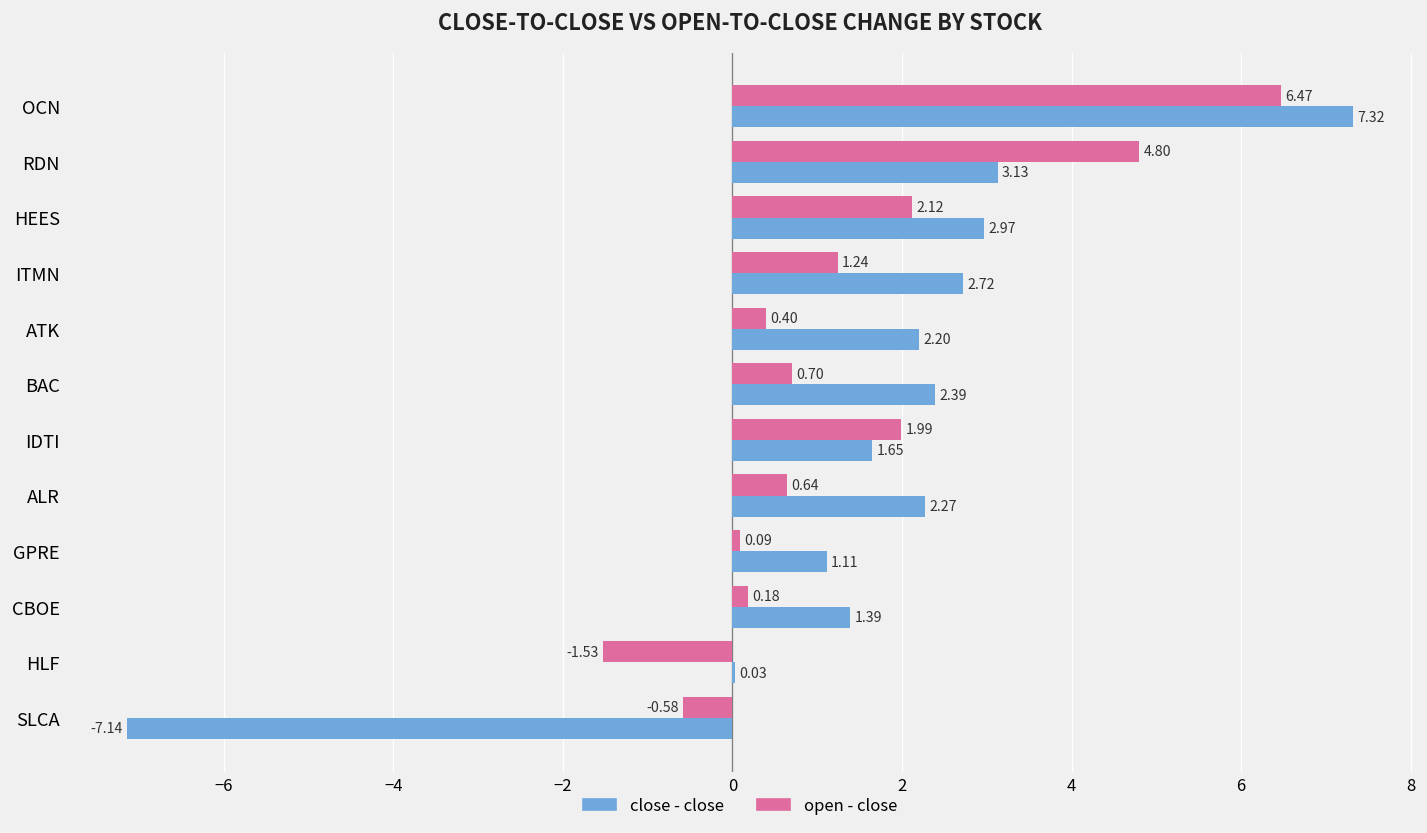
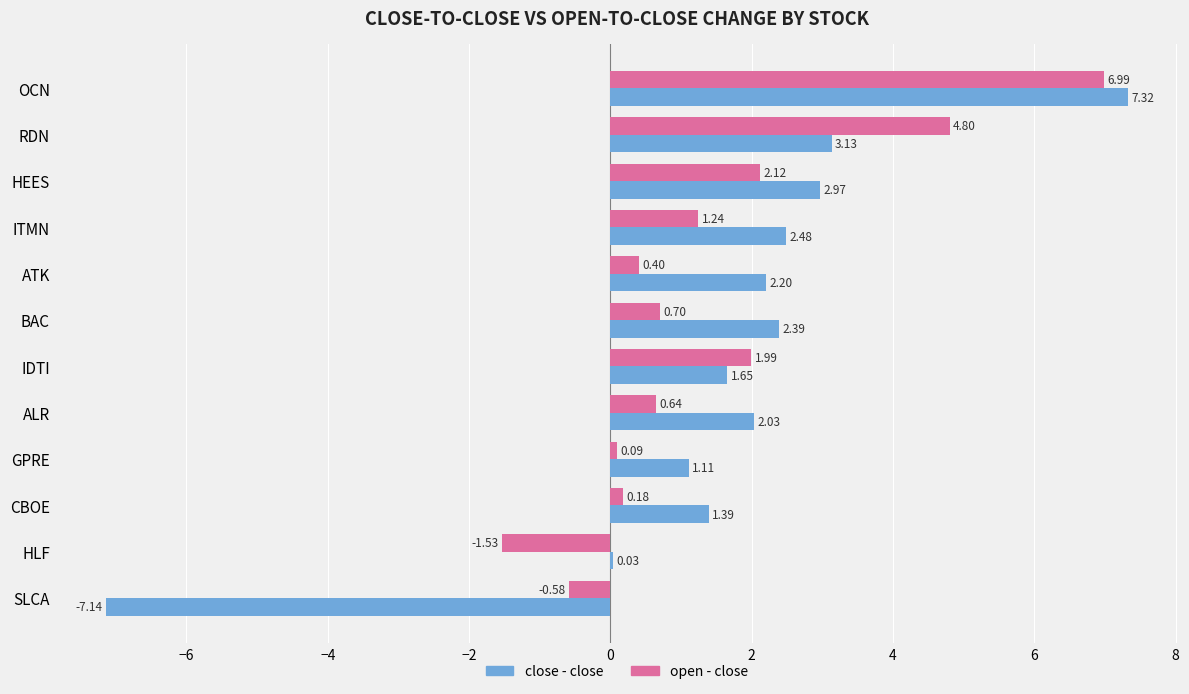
open - close, OCN: 6.47 -> 6.99
close - close, ITMN: 2.72 -> 2.48
close - close, ALR: 2.27 -> 2.03
